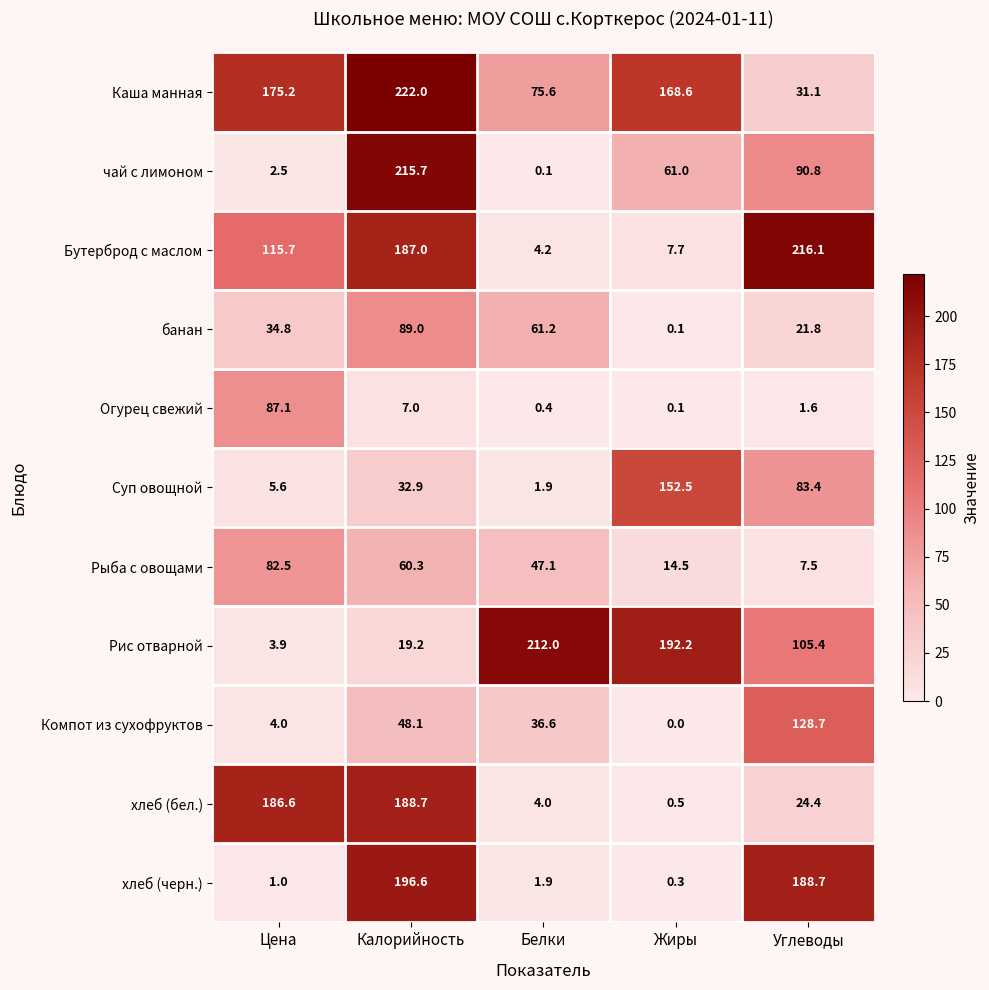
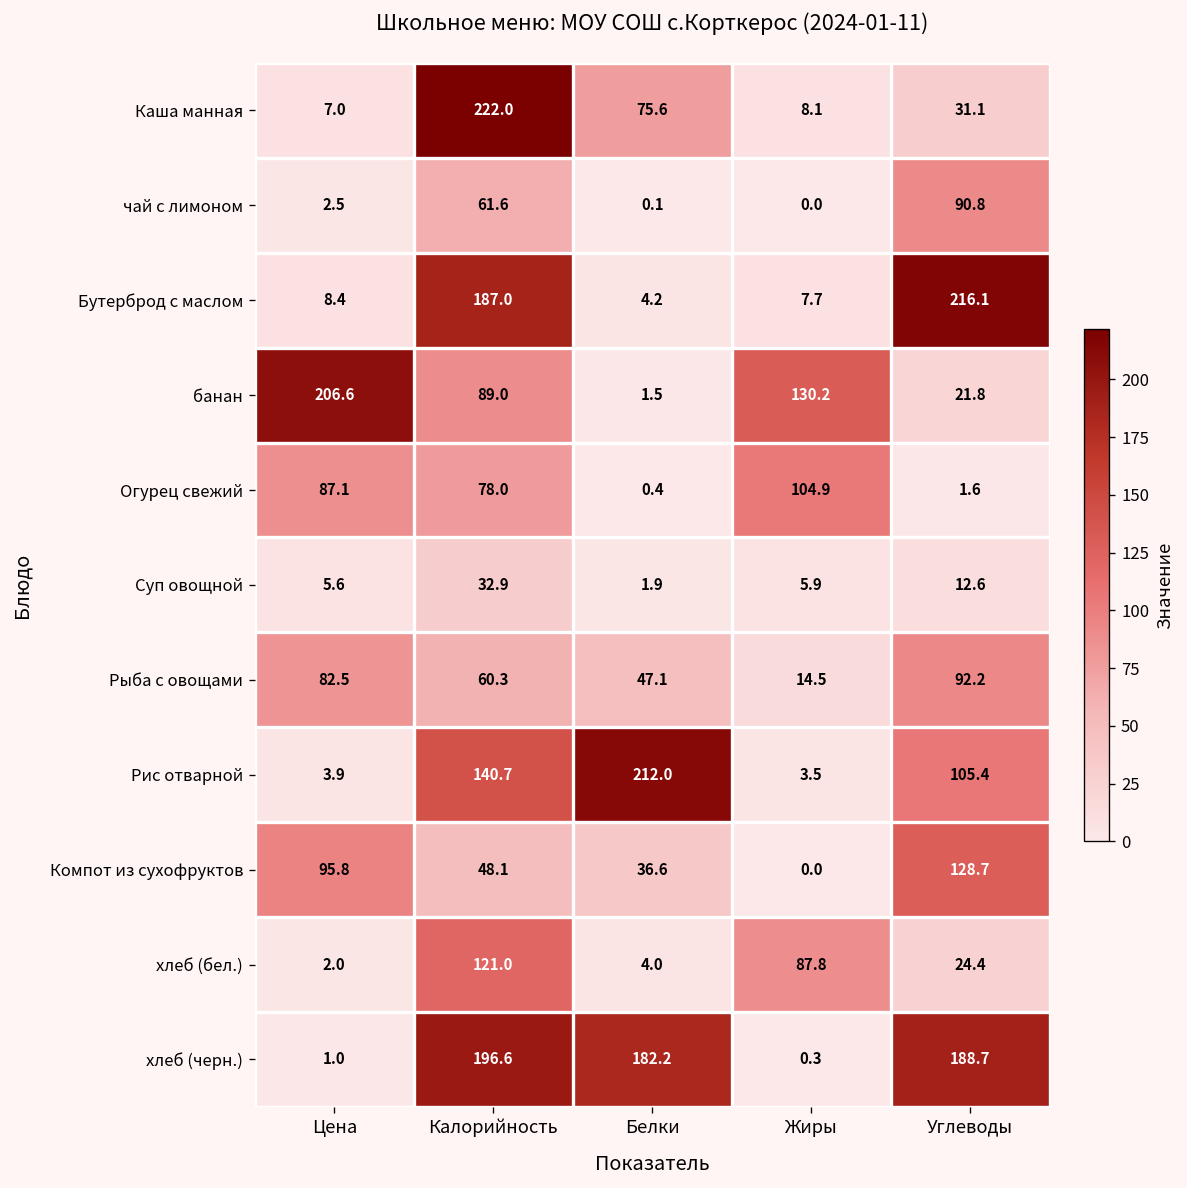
Каша манная, Цена: 175.2 -> 7.0
Каша манная, Жиры: 168.6 -> 8.1
чай с лимоном, Калорийность: 215.7 -> 61.6
чай с лимоном, Жиры: 61.0 -> 0.0
Бутерброд с маслом, Цена: 115.7 -> 8.4
банан, Цена: 34.8 -> 206.6
банан, Белки: 61.2 -> 1.5
банан, Жиры: 0.1 -> 130.2
Огурец свежий, Калорийность: 7.0 -> 78.0
Огурец свежий, Жиры: 0.1 -> 104.9
Суп овощной, Жиры: 152.5 -> 5.9
Суп овощной, Углеводы: 83.4 -> 12.6
Рыба с овощами, Углеводы: 7.5 -> 92.2
Рис отварной, Калорийность: 19.2 -> 140.7
Рис отварной, Жиры: 192.2 -> 3.5
Компот из сухофруктов, Цена: 4.0 -> 95.8
хлеб (бел.), Цена: 186.6 -> 2.0
хлеб (бел.), Калорийность: 188.7 -> 121.0
хлеб (бел.), Жиры: 0.5 -> 87.8
хлеб (черн.), Белки: 1.9 -> 182.2
